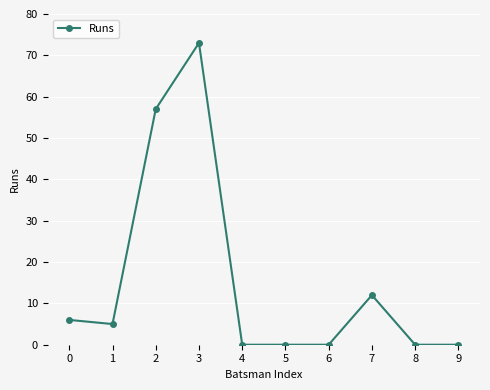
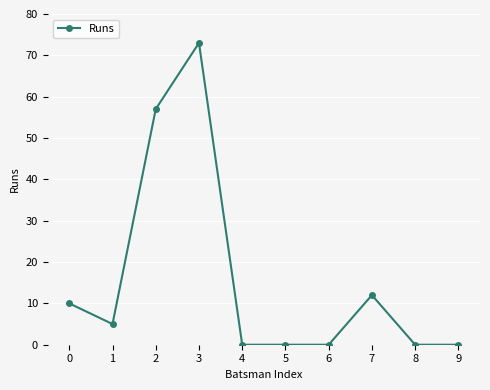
0: 6 -> 10
